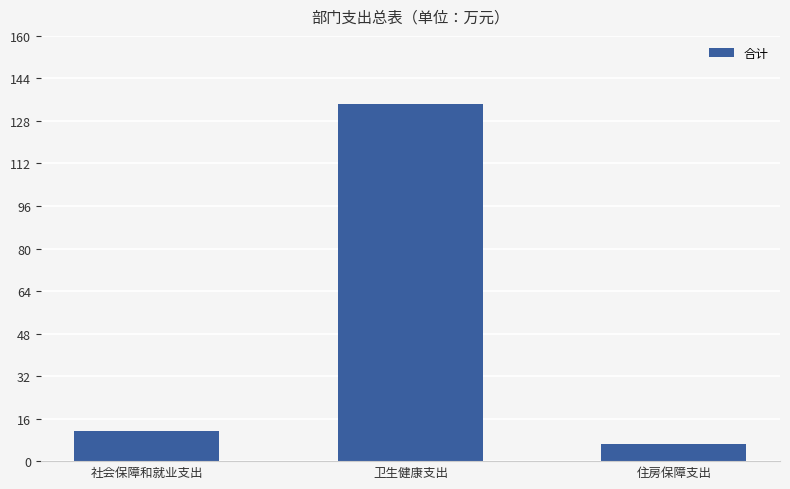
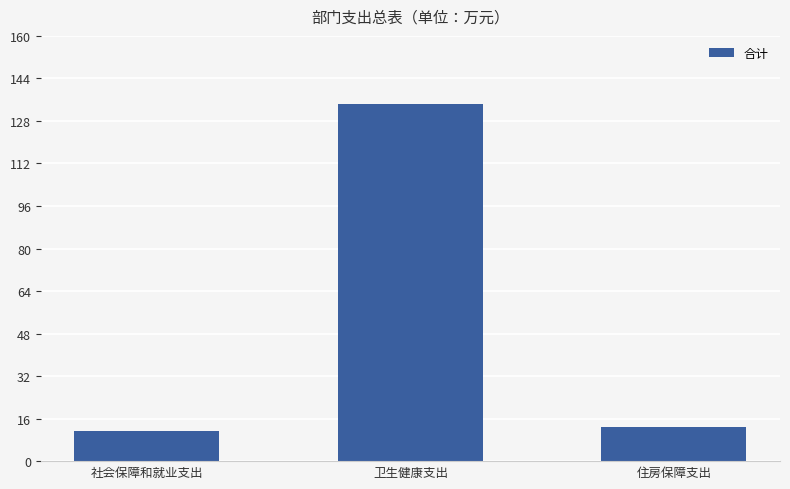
住房保障支出: 6 -> 13
